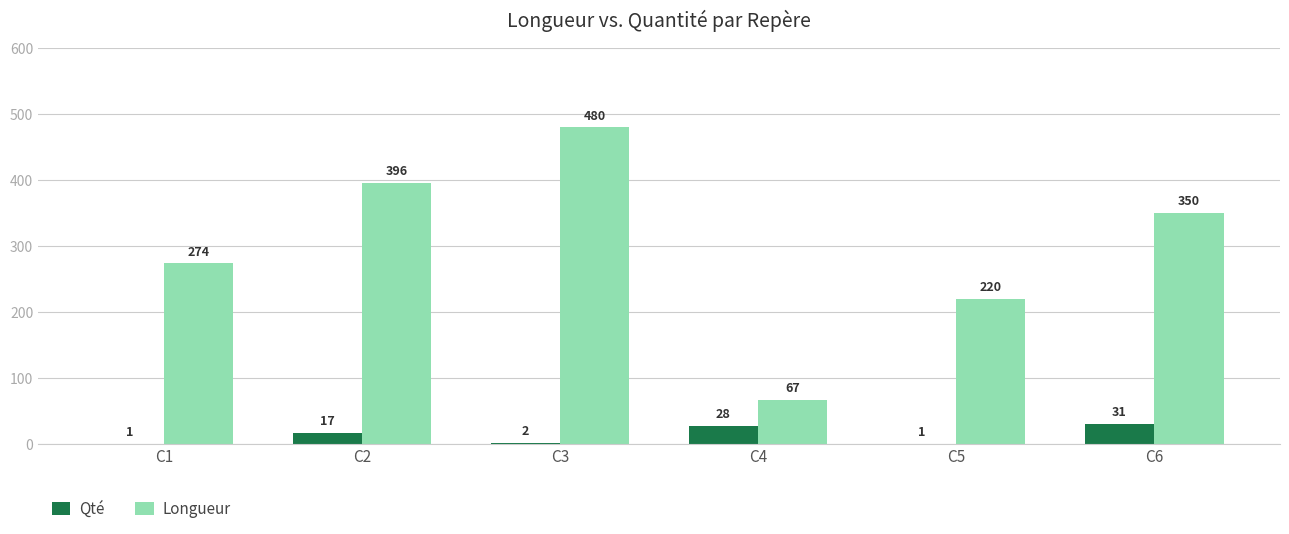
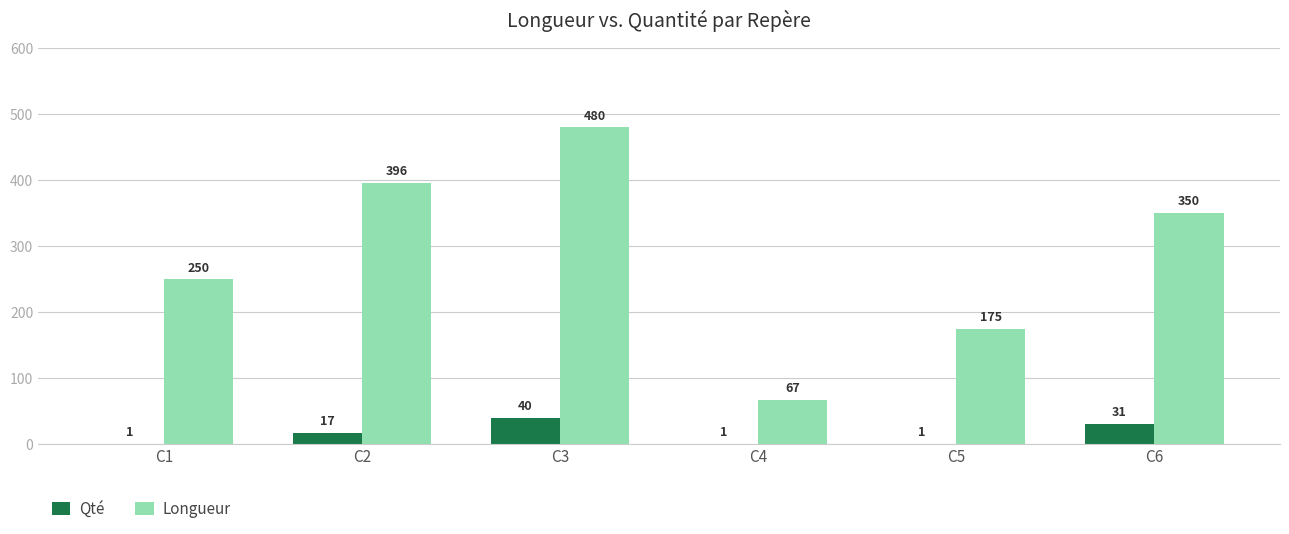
Longueur, C1: 274 -> 250
Qté, C3: 2 -> 40
Qté, C4: 28 -> 1
Longueur, C5: 220 -> 175
